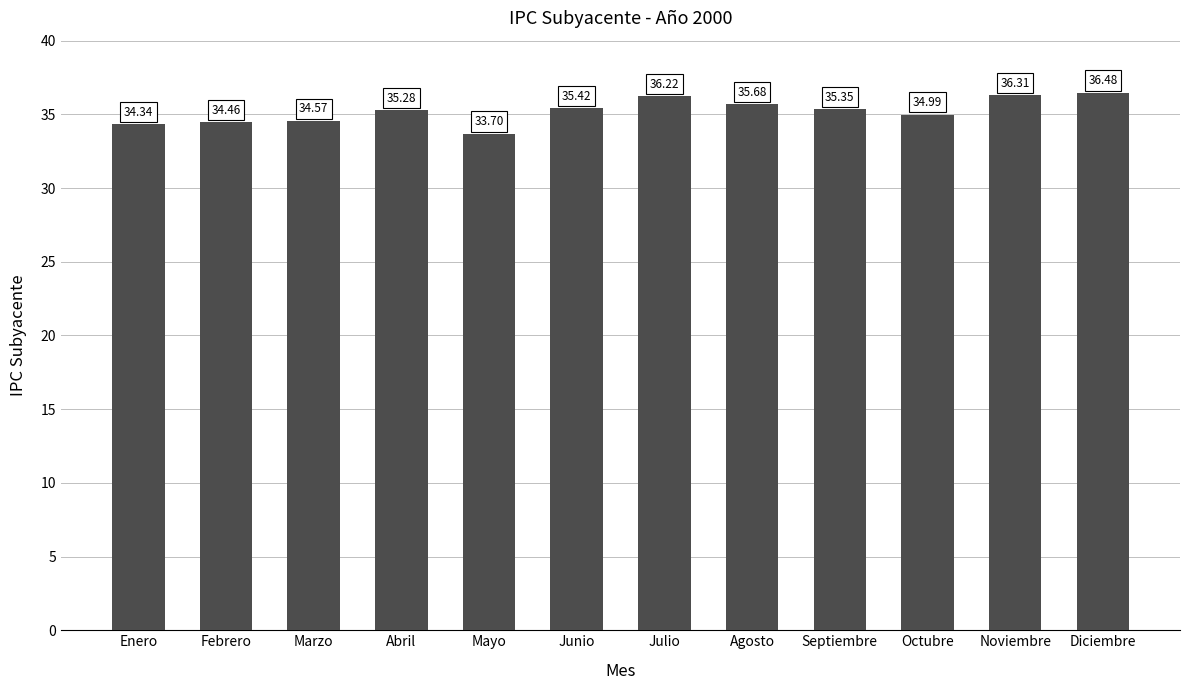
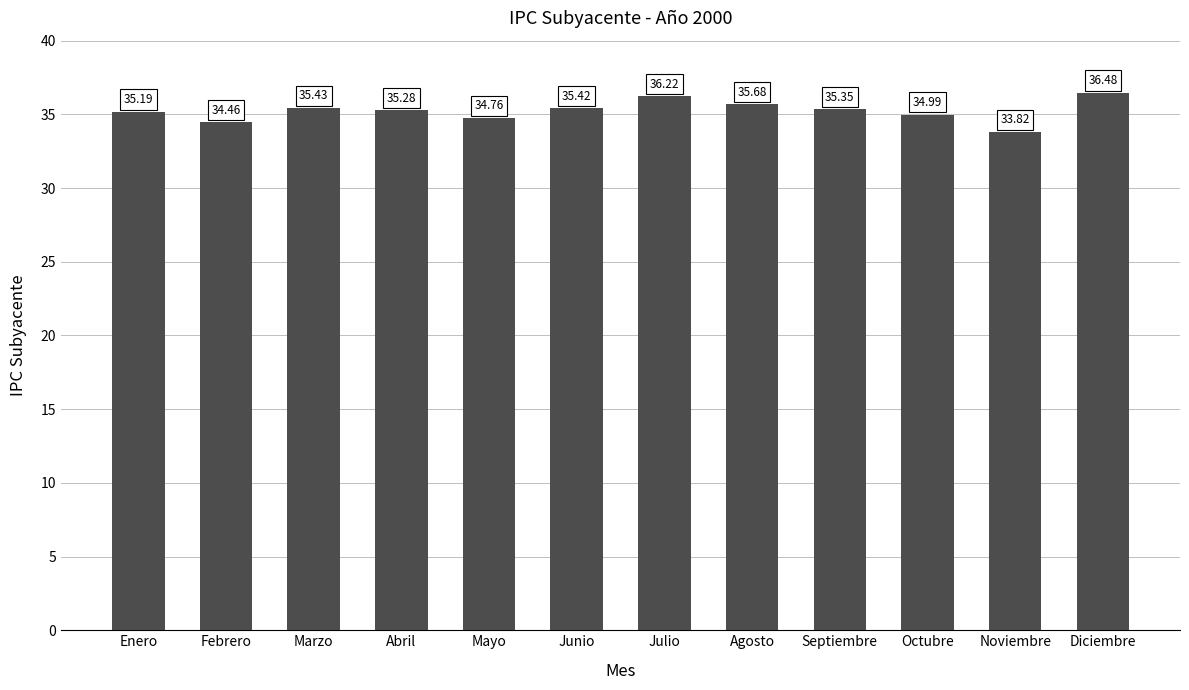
Enero: 34.34 -> 35.19
Marzo: 34.57 -> 35.43
Mayo: 33.70 -> 34.76
Noviembre: 36.31 -> 33.82
